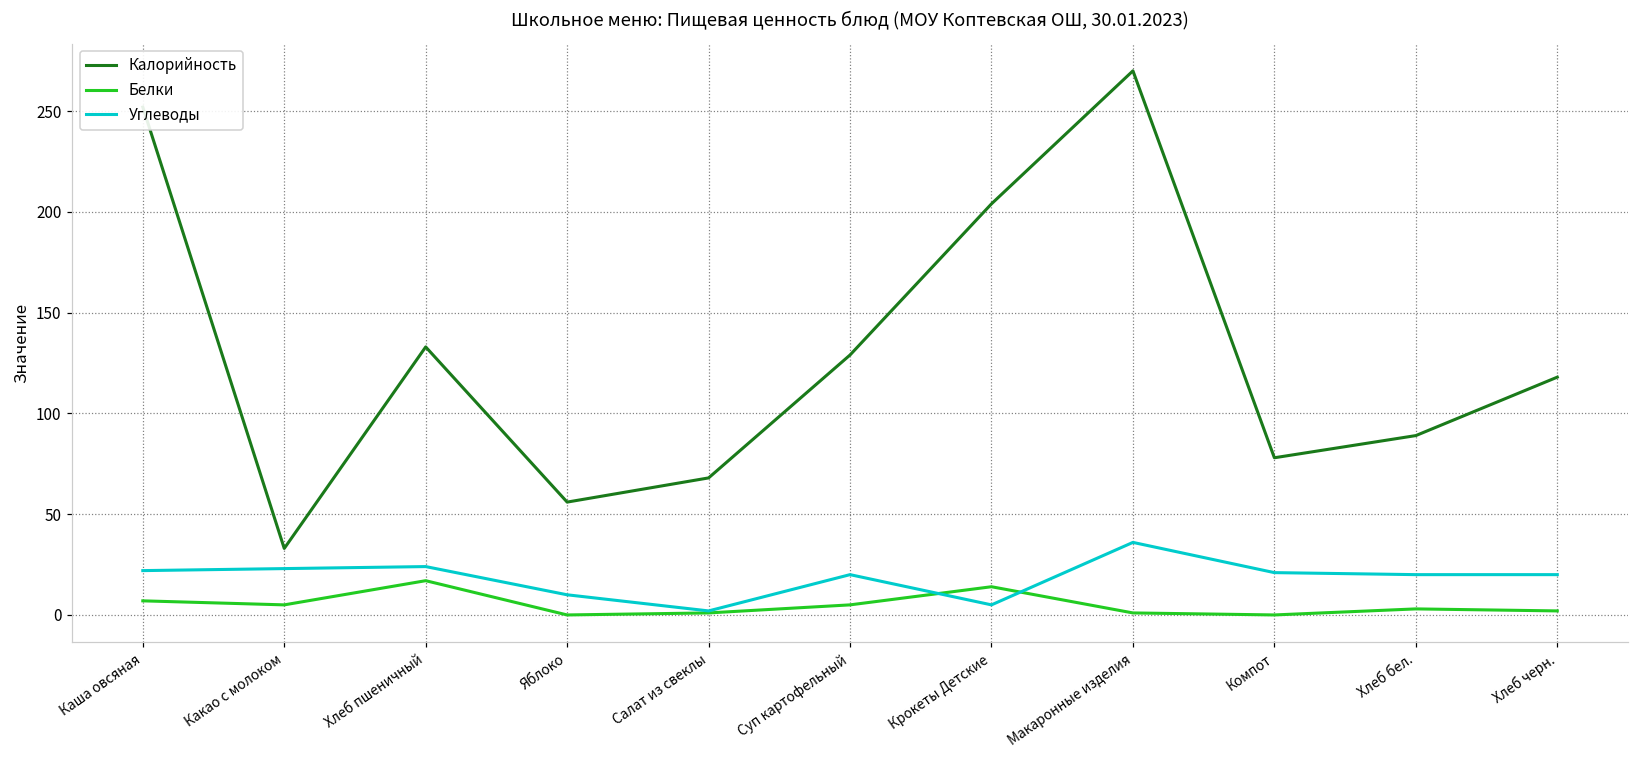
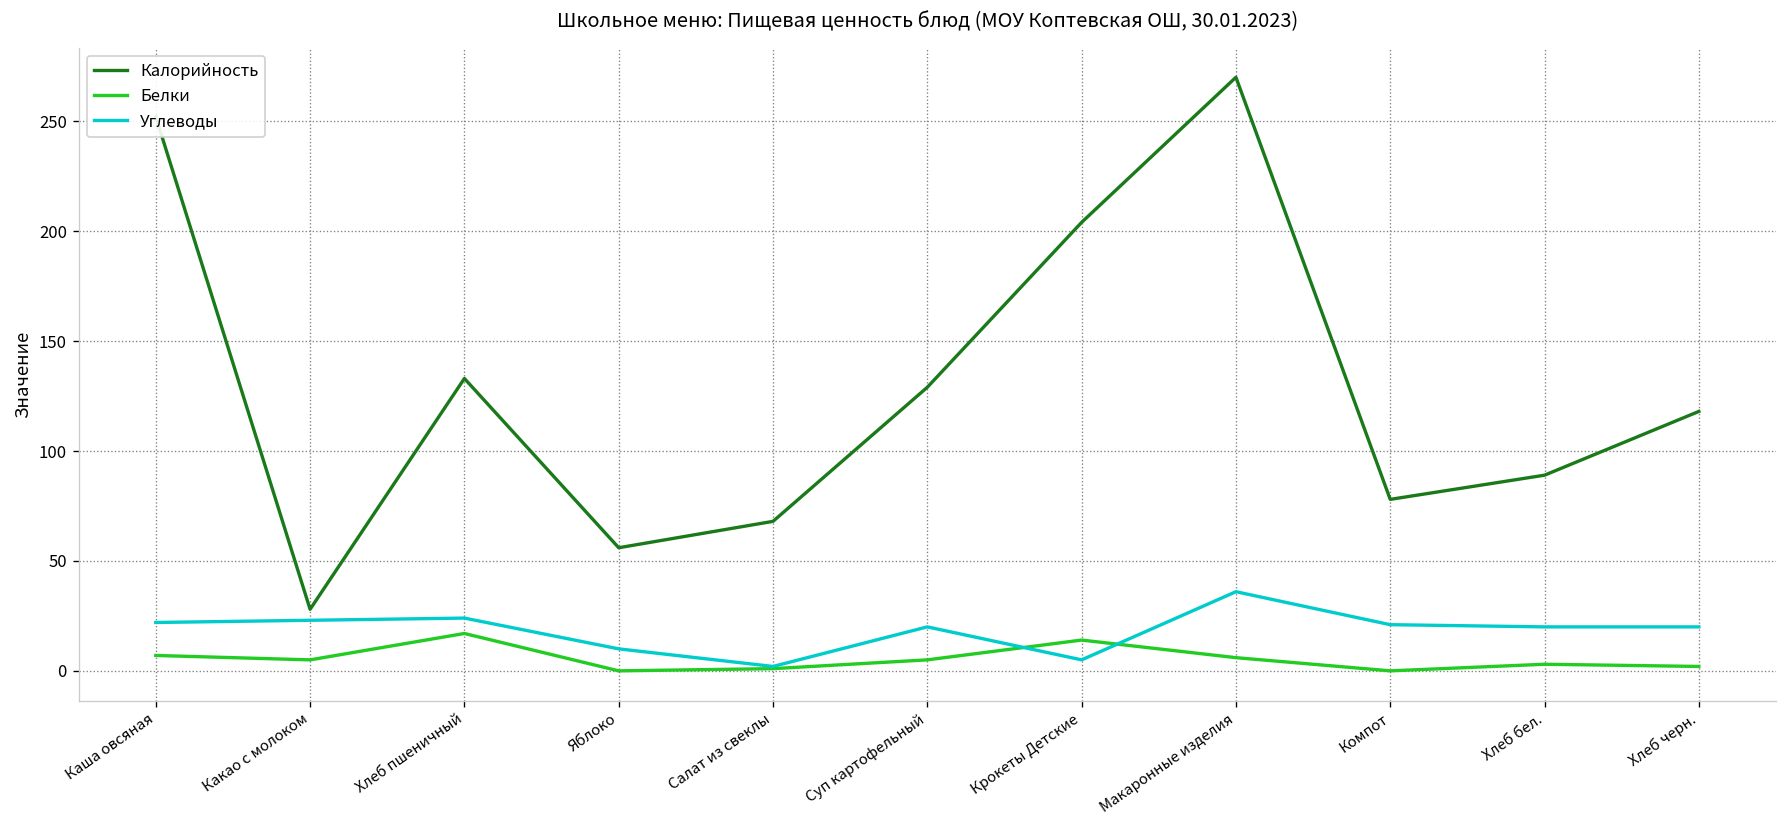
Калорийность, Какао с молоком: 33 -> 28
Белки, Макаронные изделия: 1 -> 6
